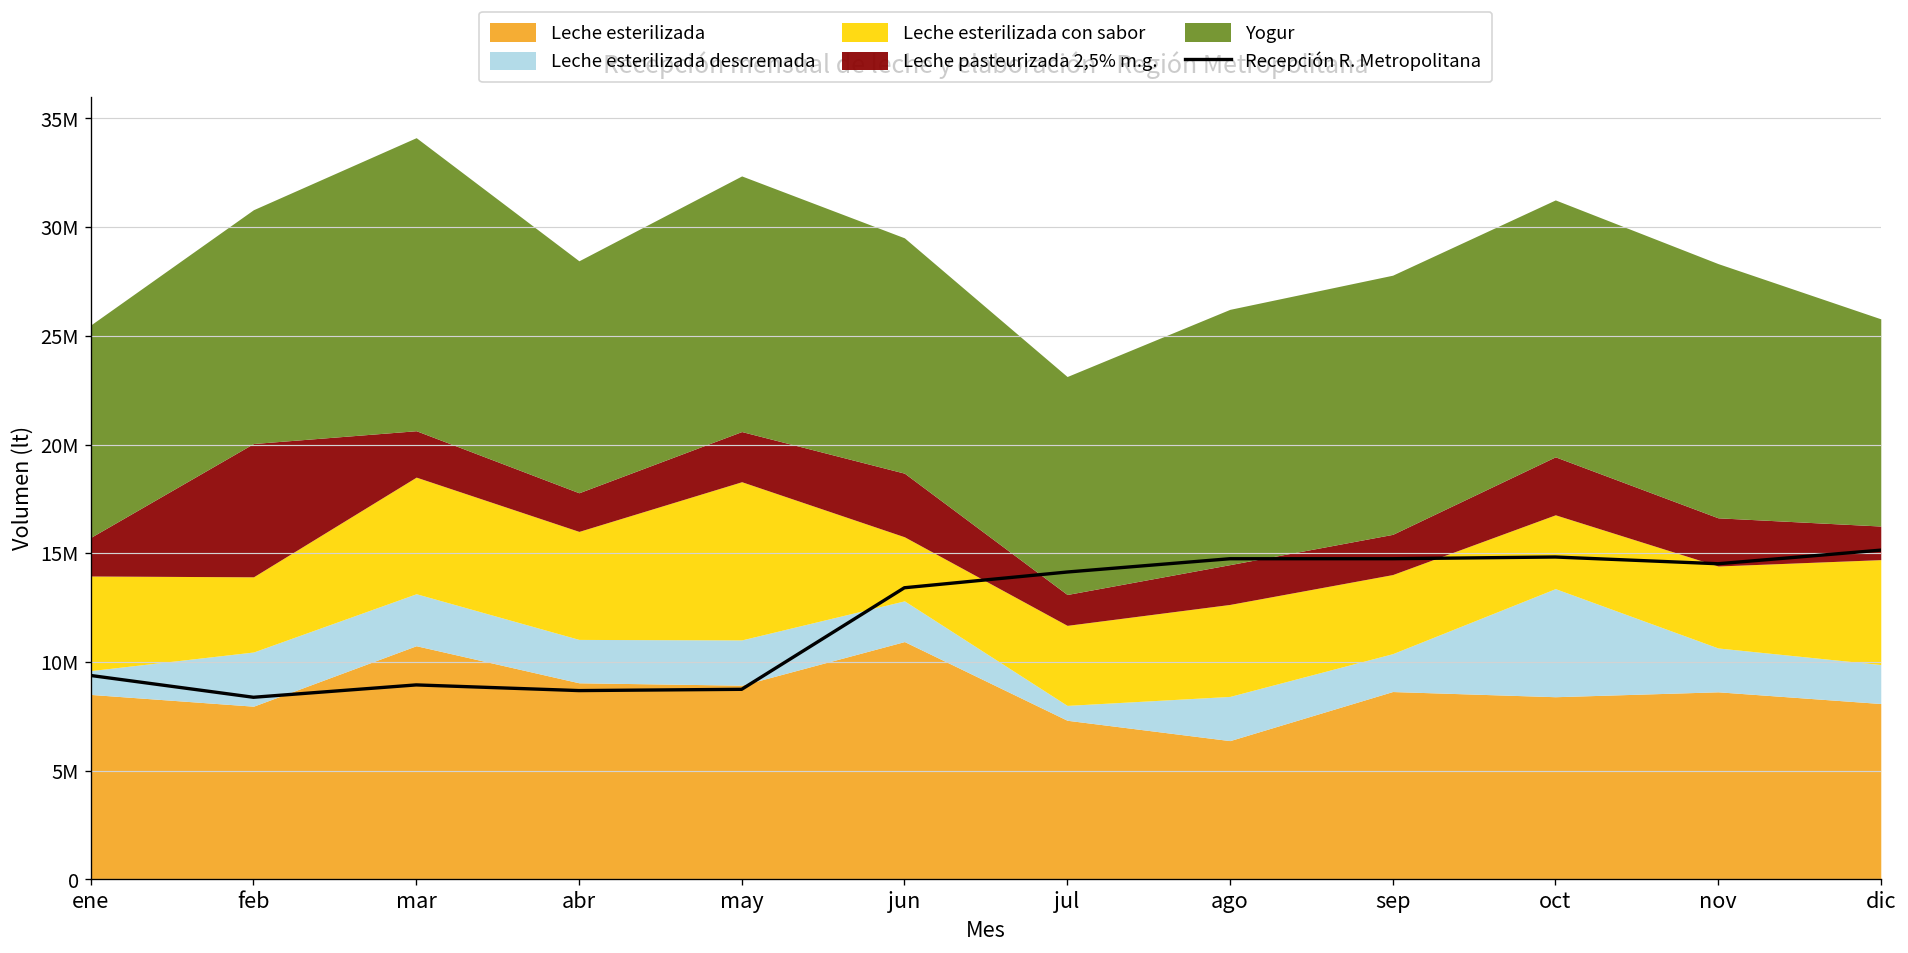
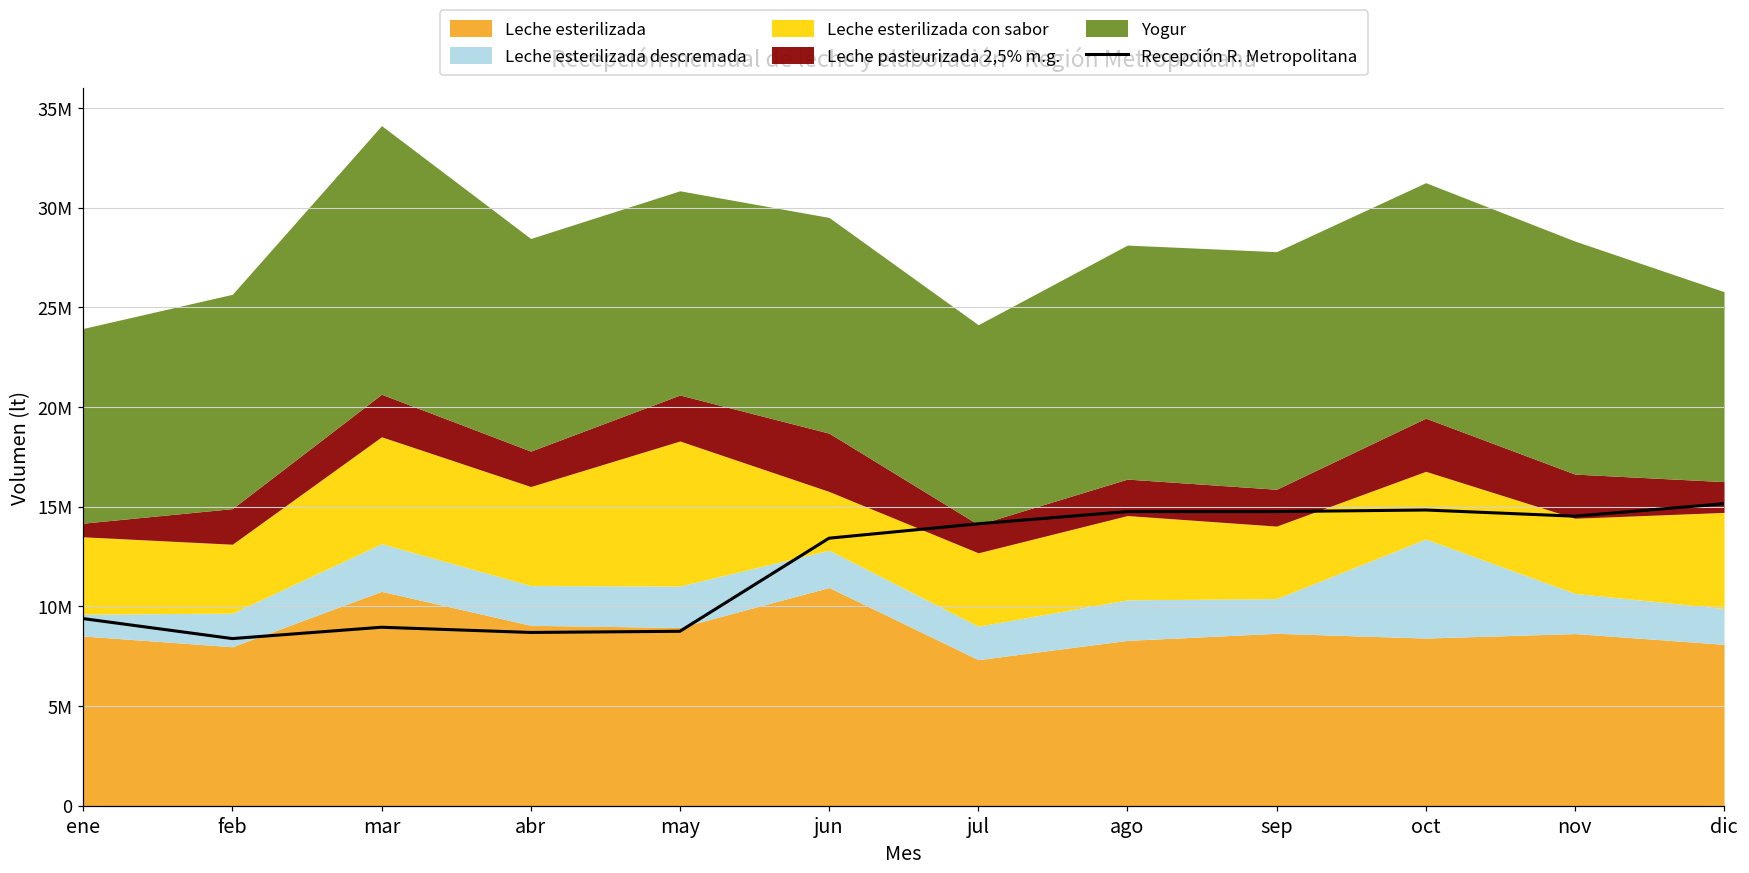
Leche esterilizada con sabor, ene: 4400000 -> 3900000
Leche pasteurizada 2,5% m.g., ene: 1800000 -> 700000
Leche esterilizada descremada, feb: 2500000 -> 1700000
Leche pasteurizada 2,5% m.g., feb: 6100000 -> 1800000
Yogur, may: 11800000 -> 10200000
Leche esterilizada descremada, jul: 700000 -> 1700000
Leche esterilizada, ago: 6400000 -> 8300000
